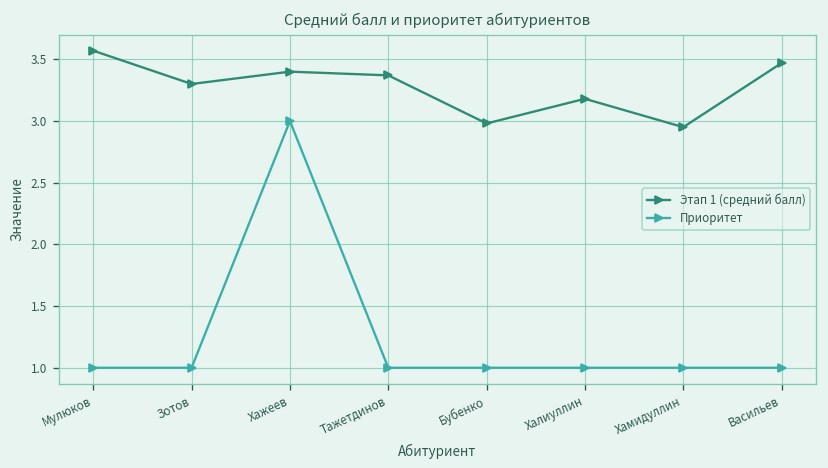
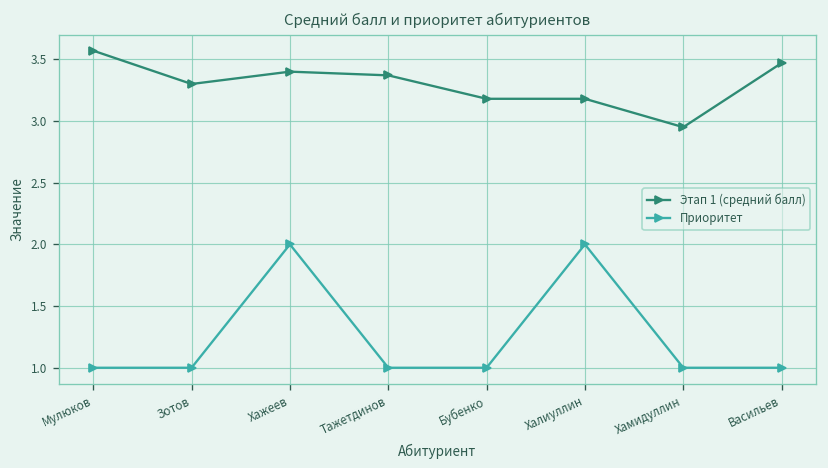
Приоритет, Хажеев: 3 -> 2
Этап 1 (средний балл), Бубенко: 2.98 -> 3.18
Приоритет, Халиуллин: 1 -> 2
